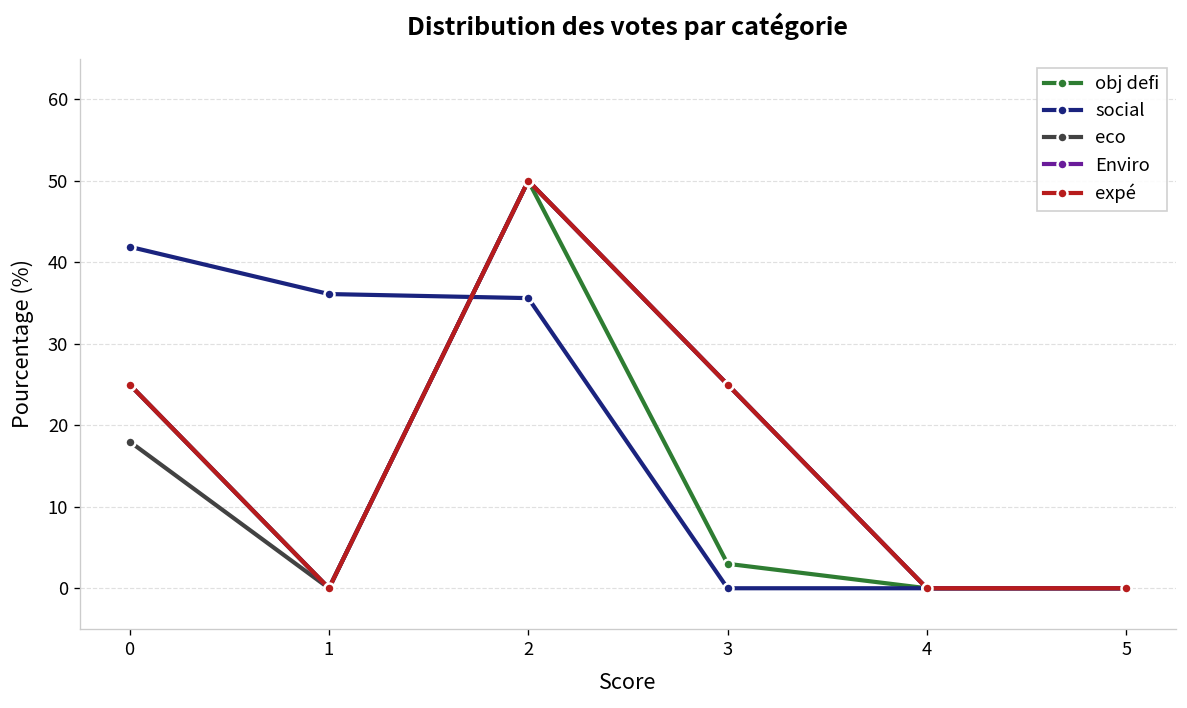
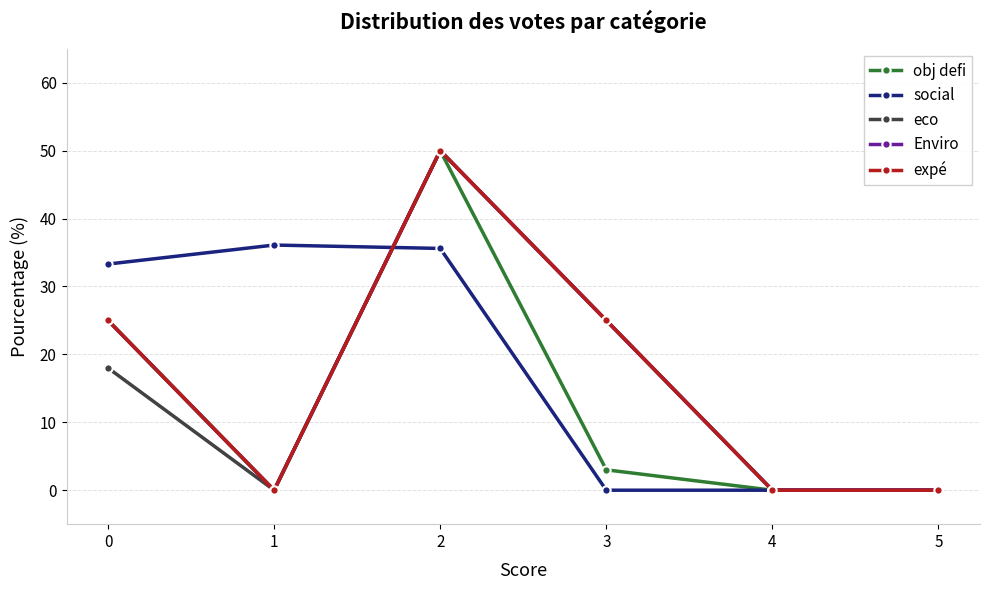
social, 0: 42 -> 33
